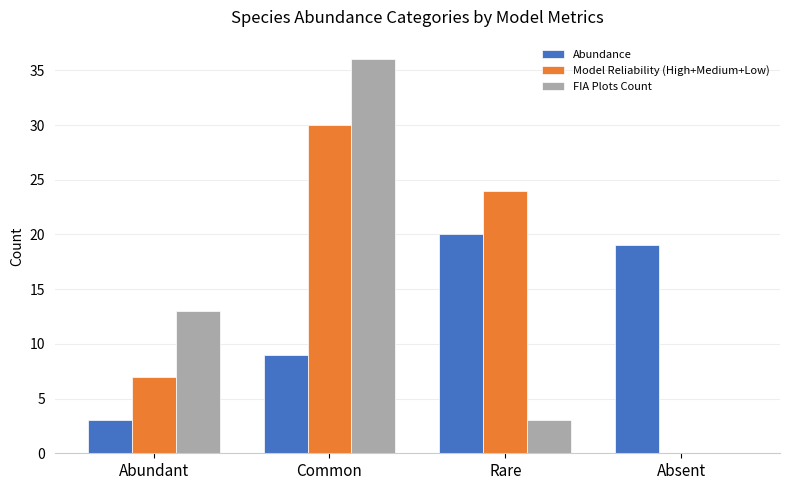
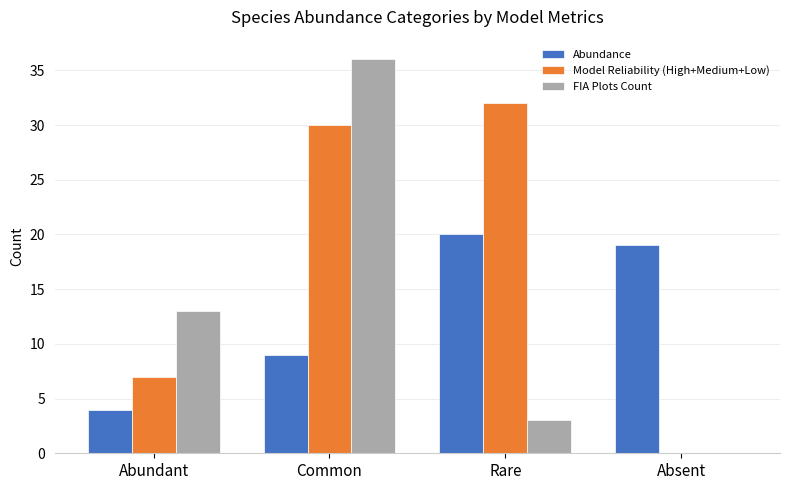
Abundance, Abundant: 3 -> 4
Model Reliability (High+Medium+Low), Rare: 24 -> 32
